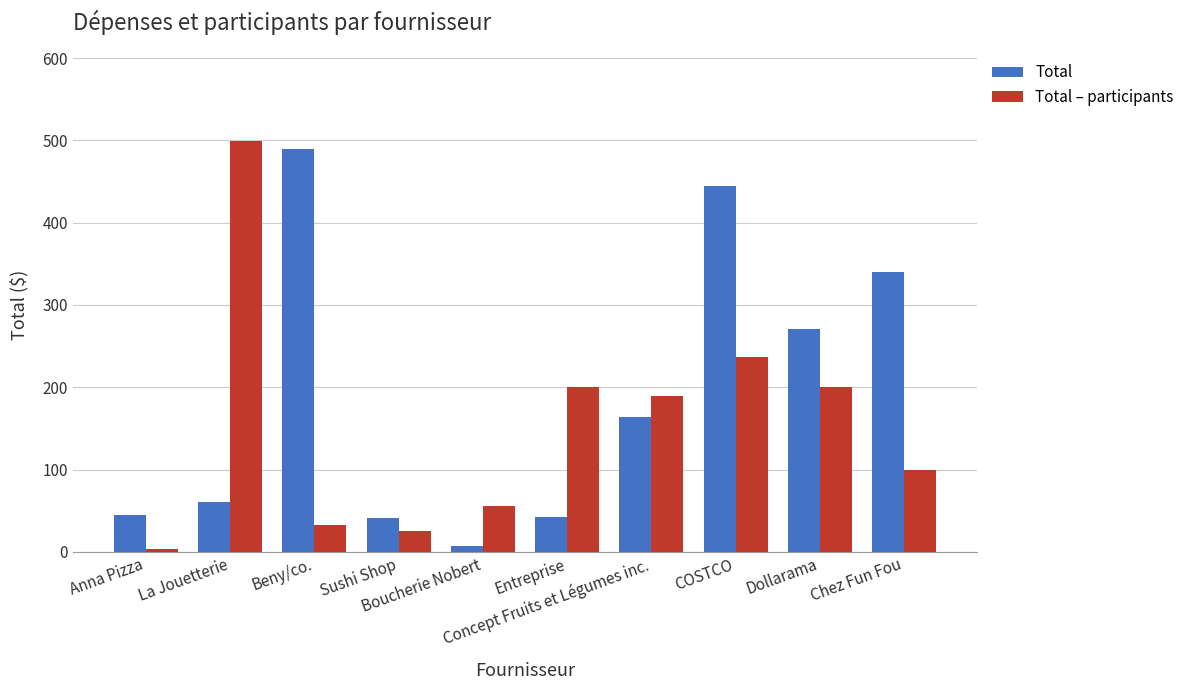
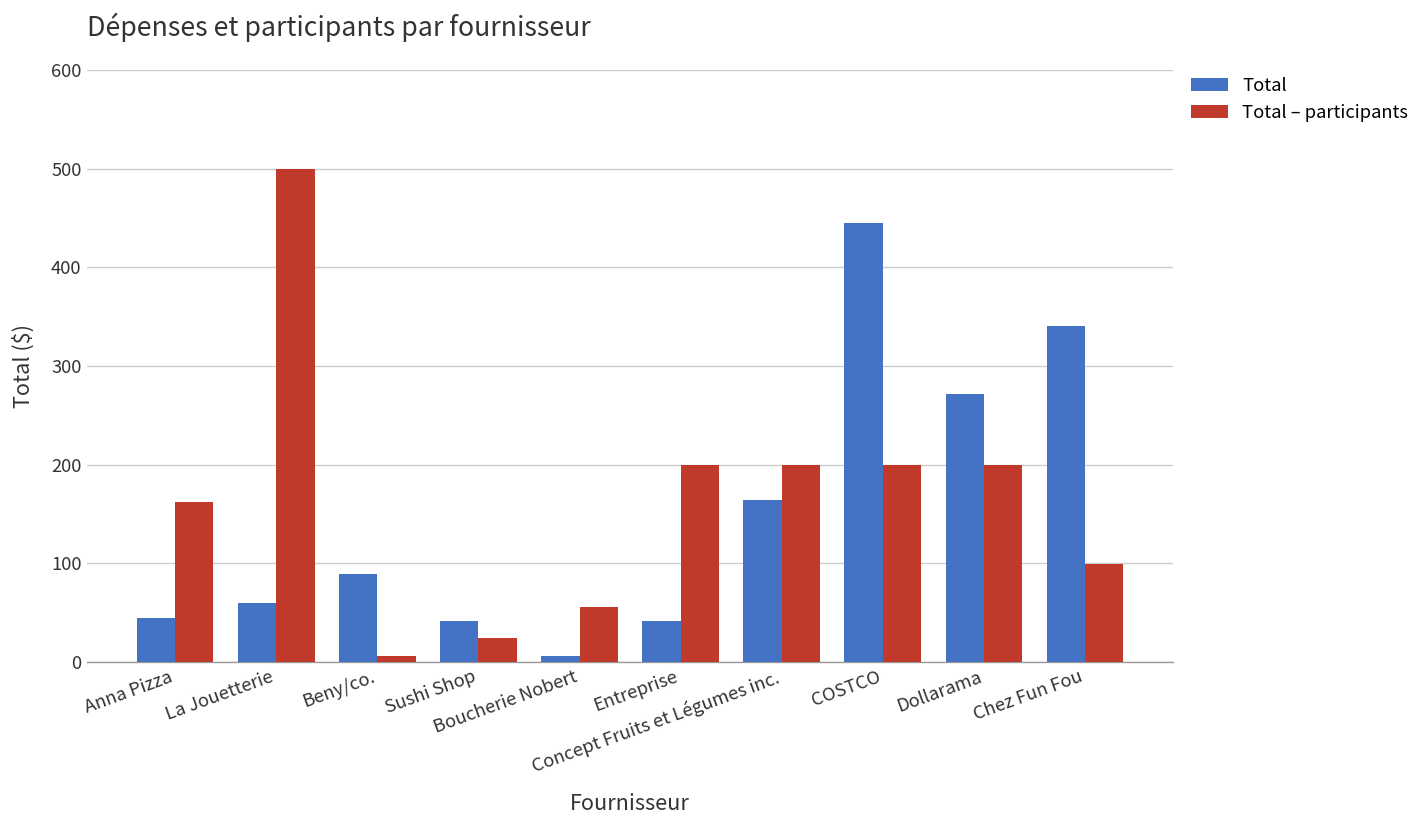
Total – participants, Anna Pizza: 0 -> 160
Total, Beny/co.: 490 -> 90
Total – participants, Beny/co.: 30 -> 10
Total – participants, Concept Fruits et Légumes inc.: 190 -> 200
Total – participants, COSTCO: 240 -> 200
